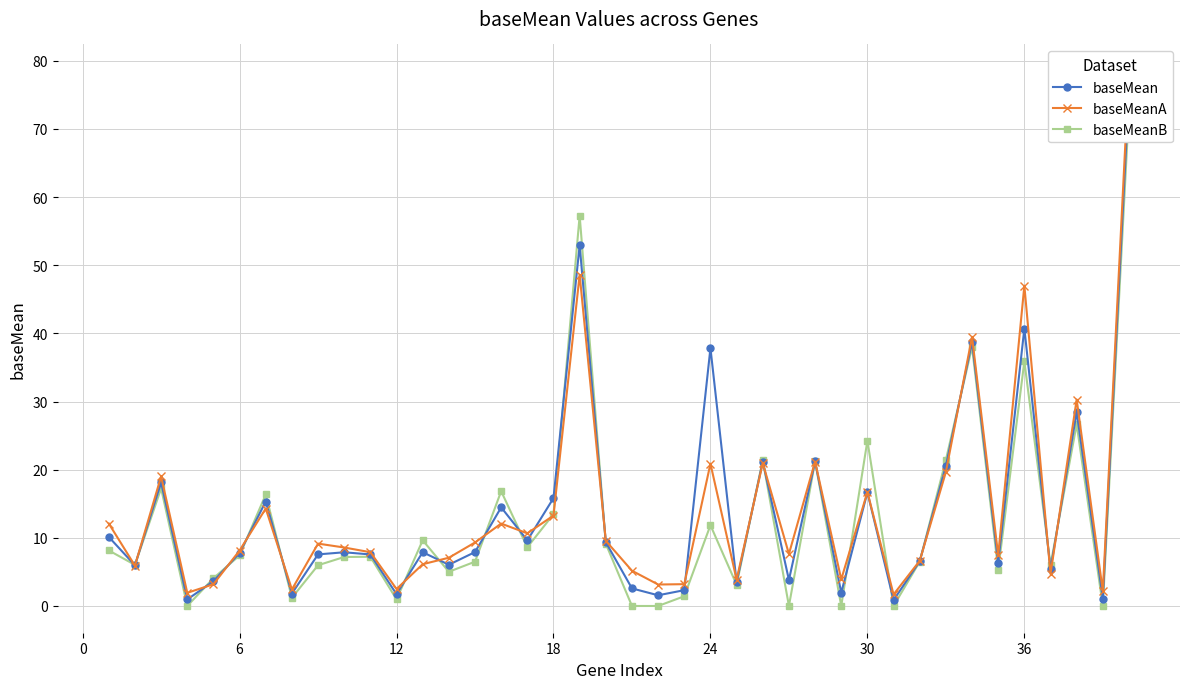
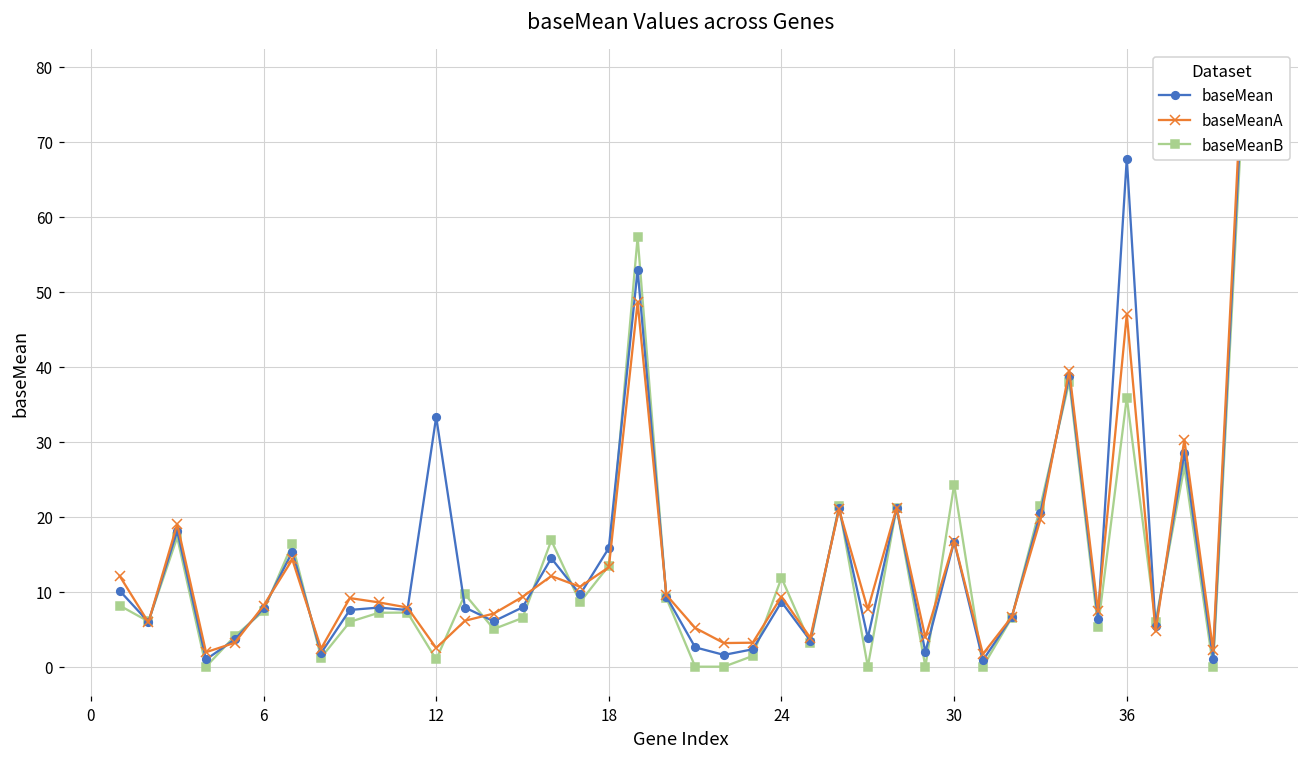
baseMean, 12: 2 -> 33
baseMean, 24: 38 -> 9
baseMeanA, 24: 21 -> 9
baseMean, 36: 41 -> 68
